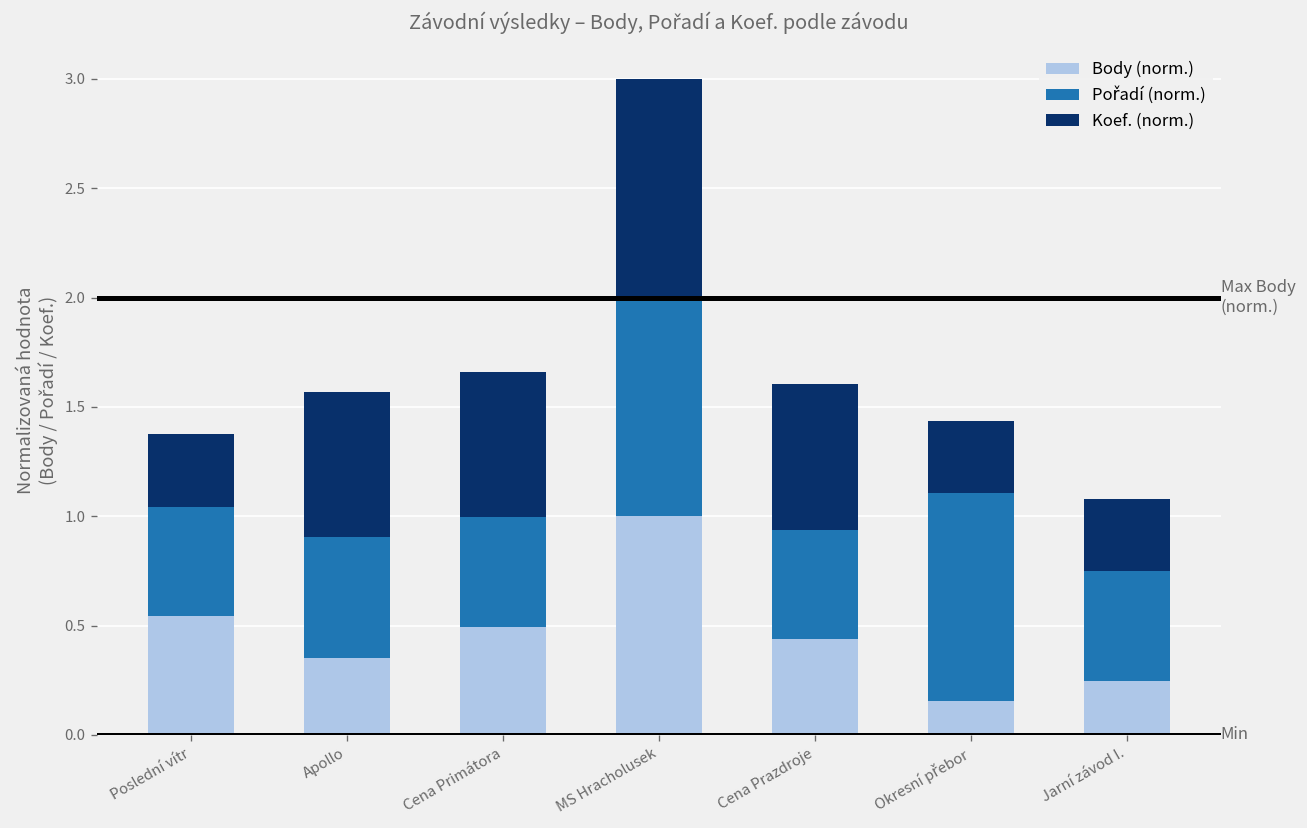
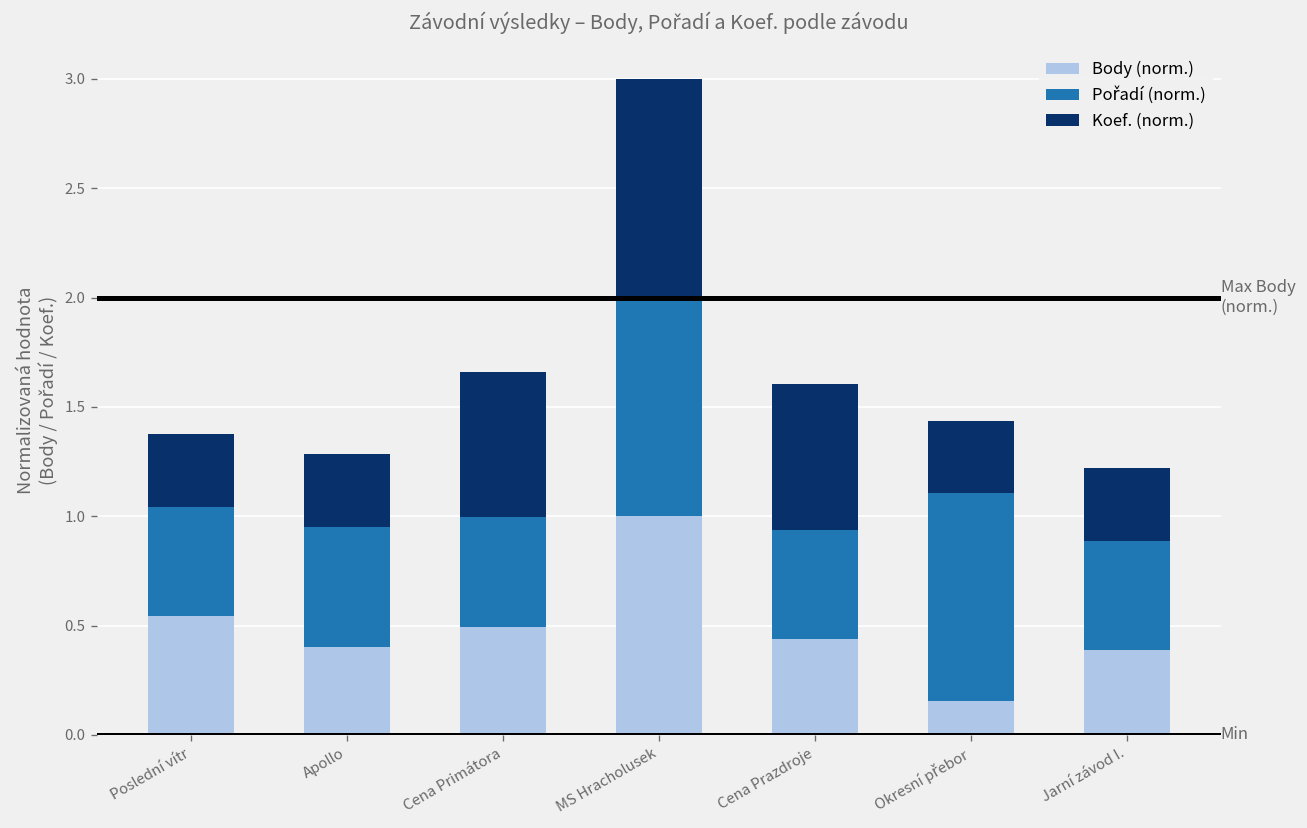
Body (norm.), Apollo: 0.35 -> 0.40
Koef. (norm.), Apollo: 0.67 -> 0.33
Body (norm.), Jarní závod I.: 0.25 -> 0.39
